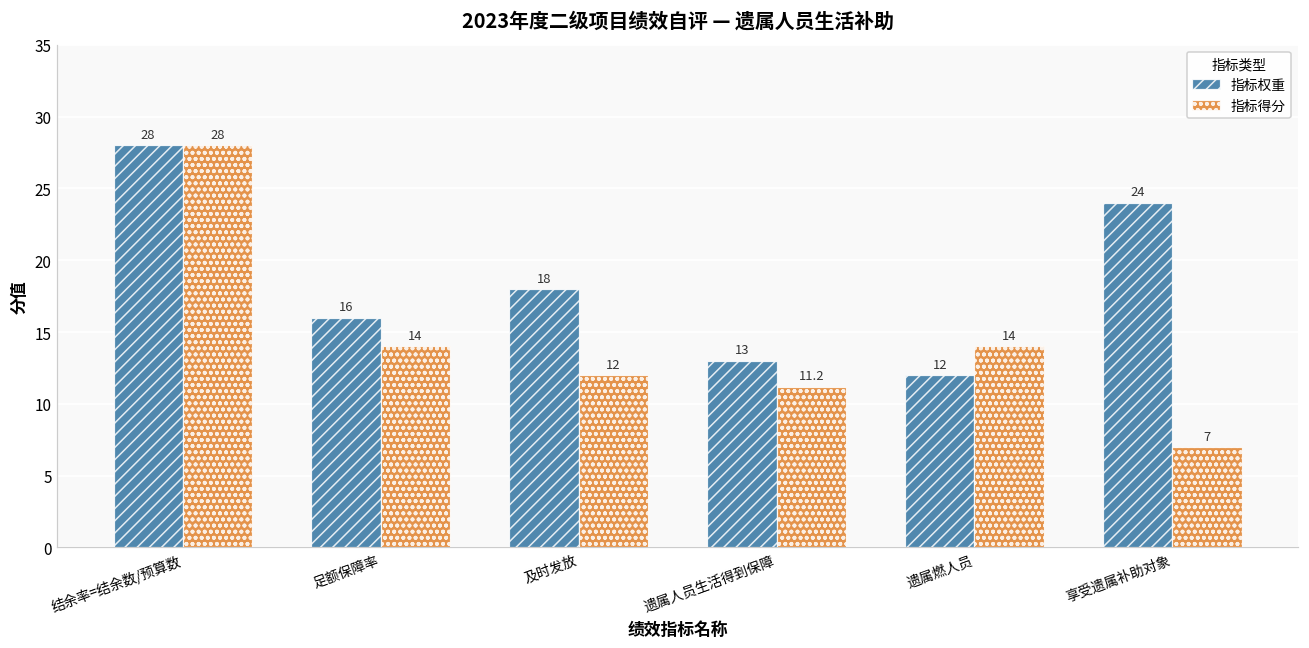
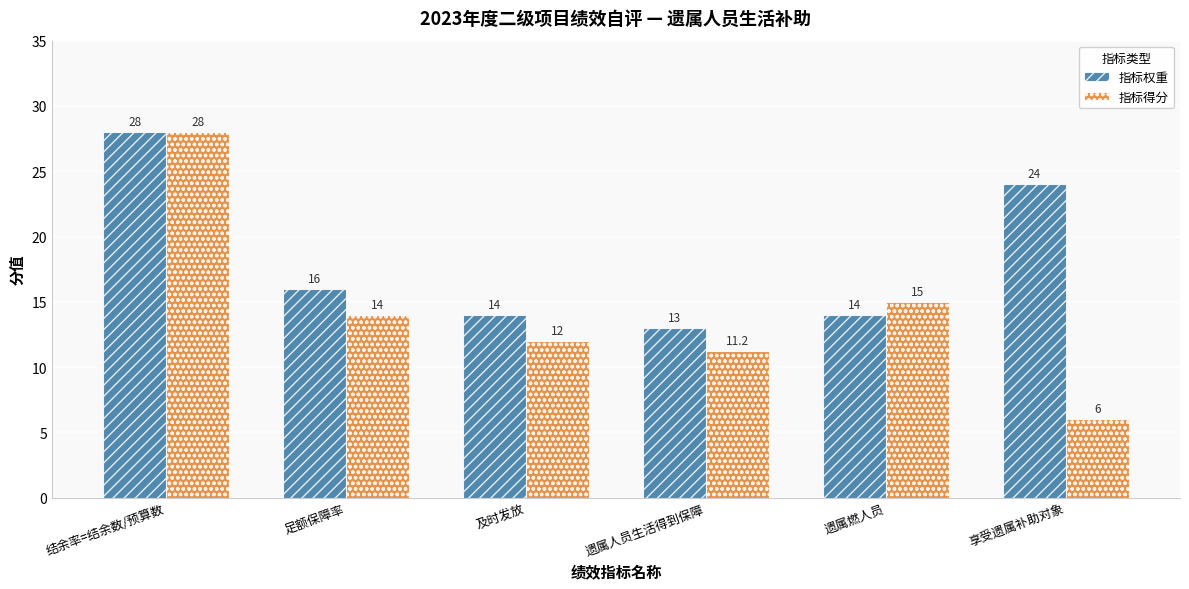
指标权重, 及时发放: 18 -> 14
指标权重, 遗属燃人员: 12 -> 14
指标得分, 遗属燃人员: 14 -> 15
指标得分, 享受遗属补助对象: 7 -> 6
